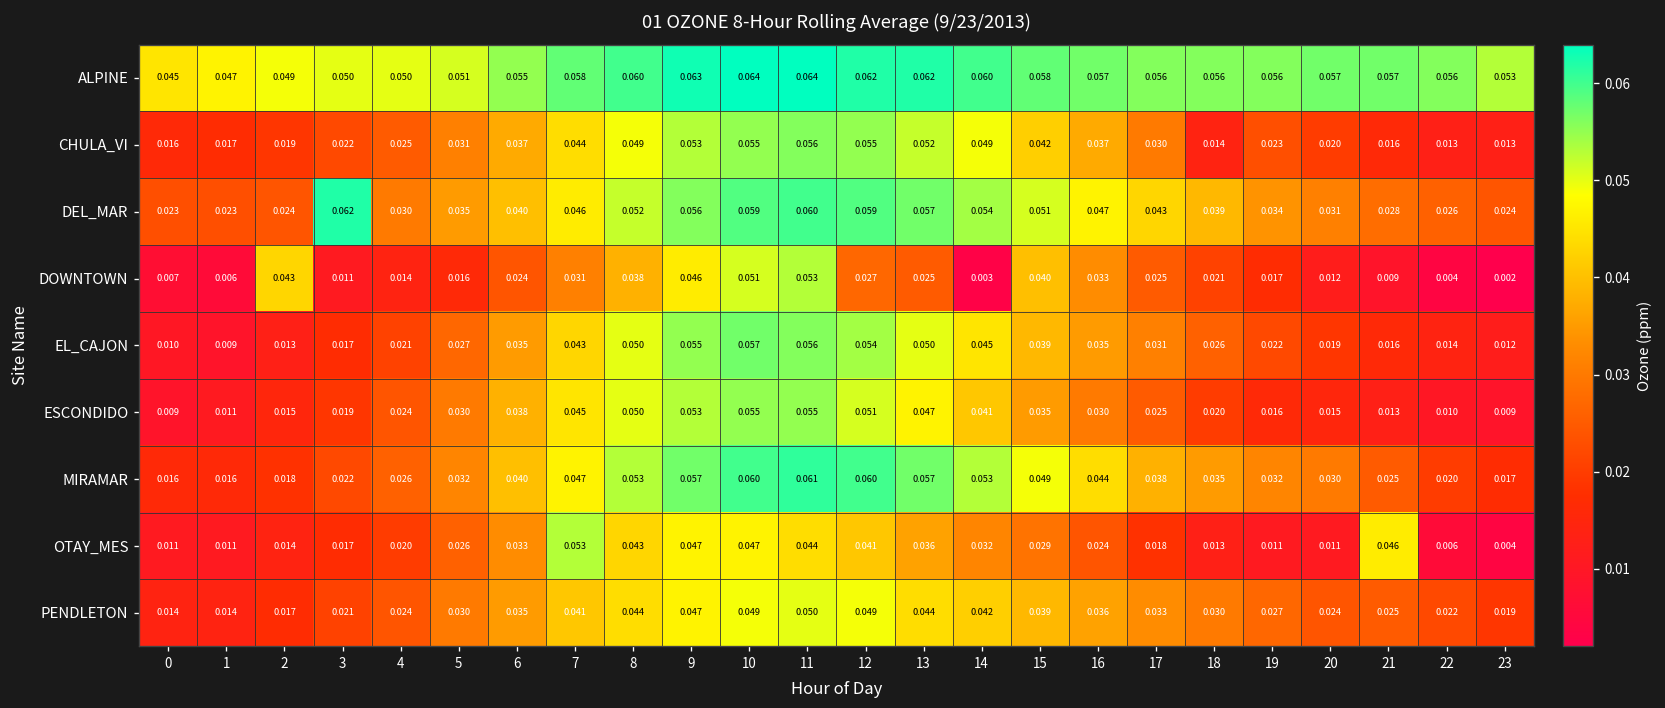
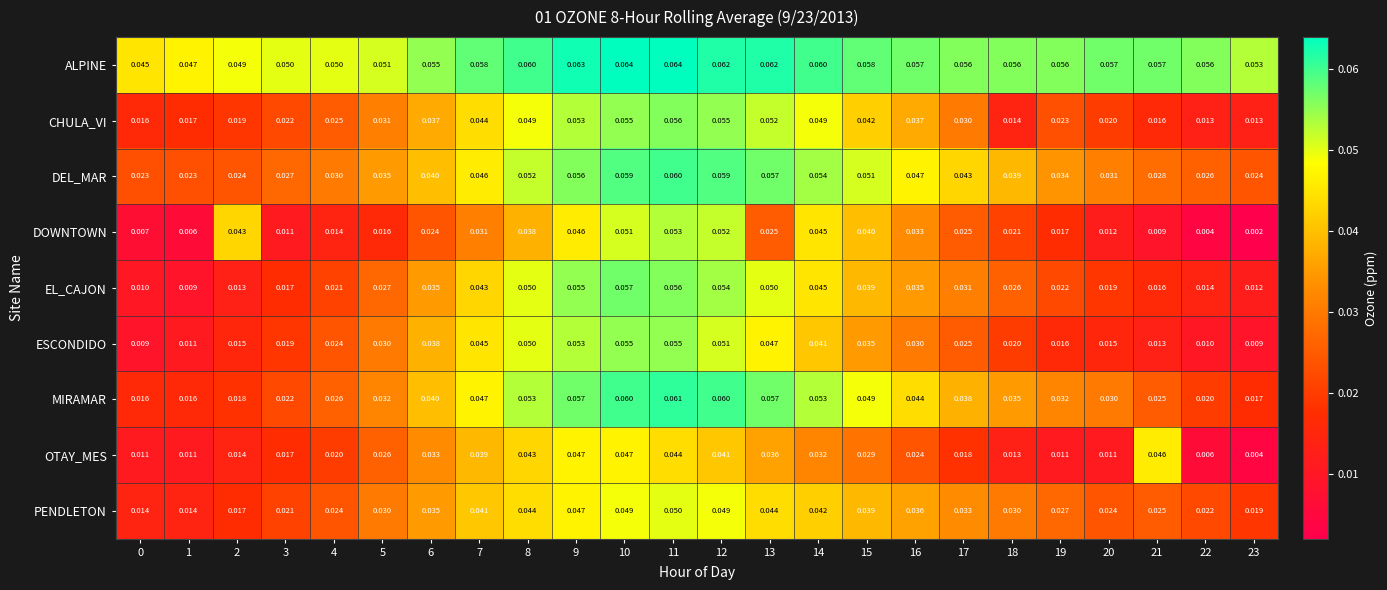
DEL_MAR, 3: 0.062 -> 0.027
DOWNTOWN, 12: 0.027 -> 0.052
DOWNTOWN, 14: 0.003 -> 0.045
OTAY_MES, 7: 0.053 -> 0.039
